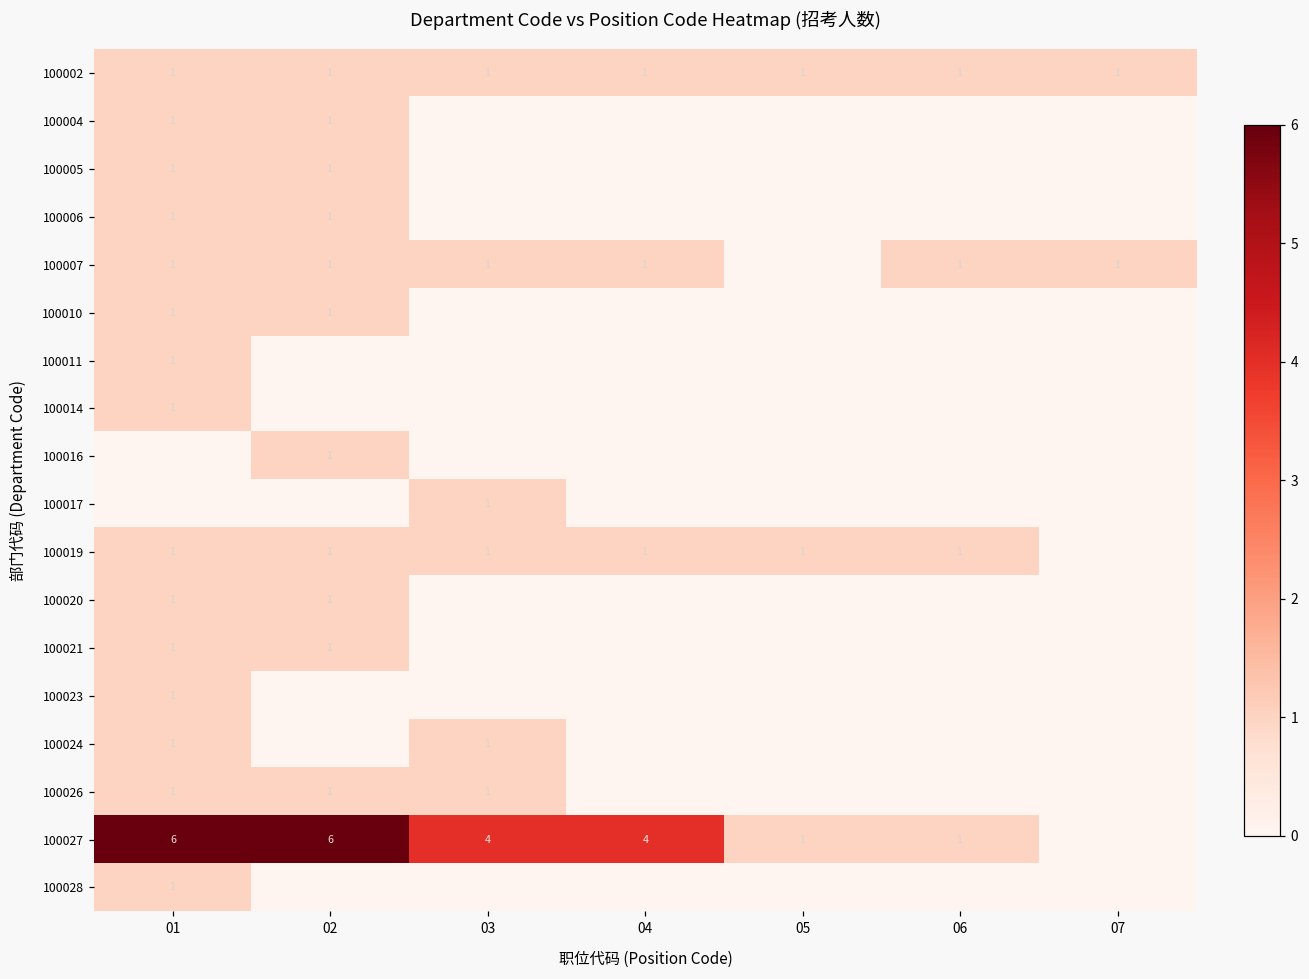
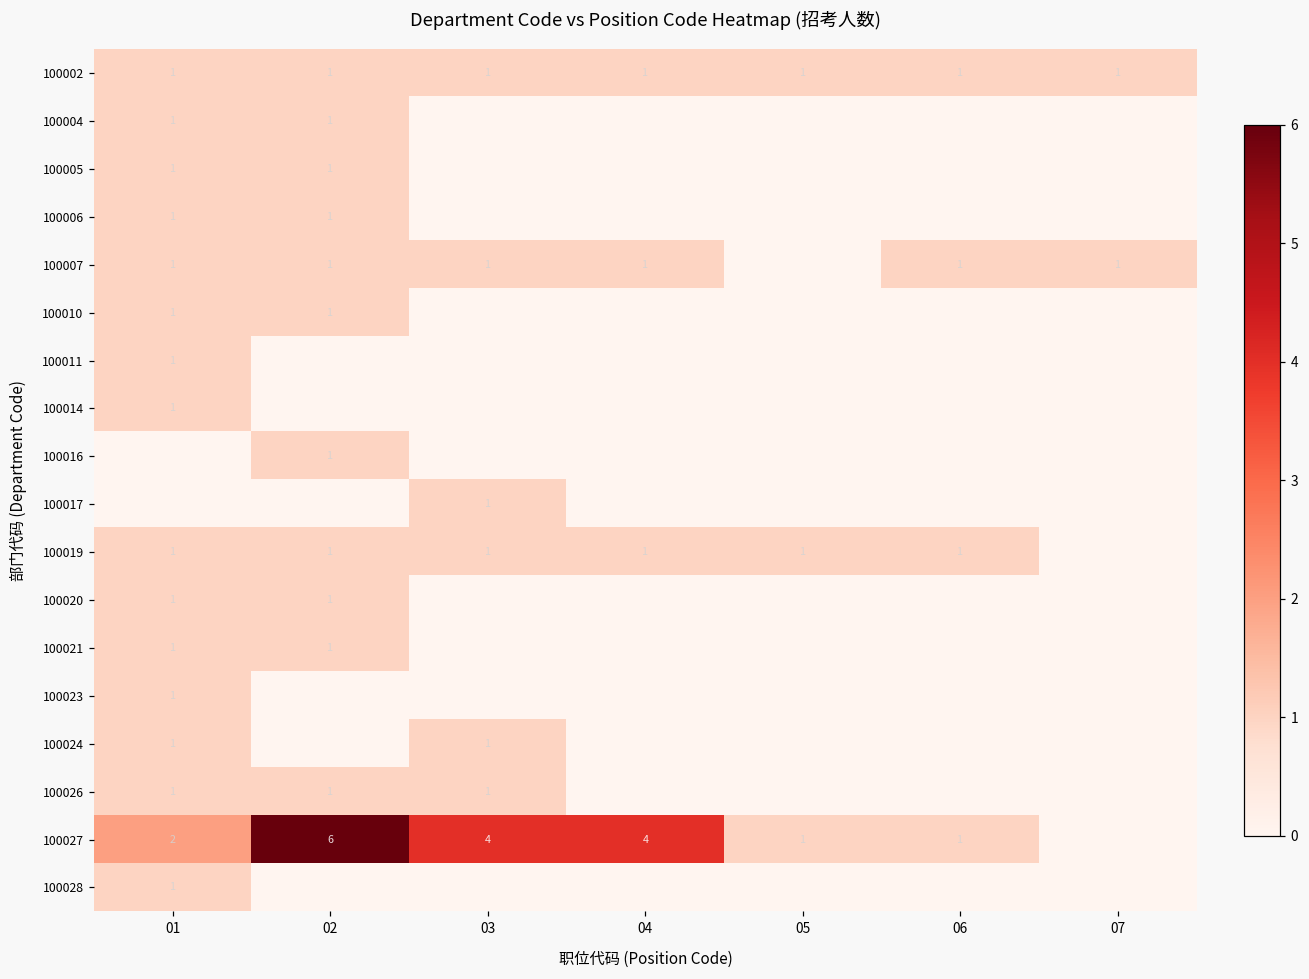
100027, 01: 6 -> 2
